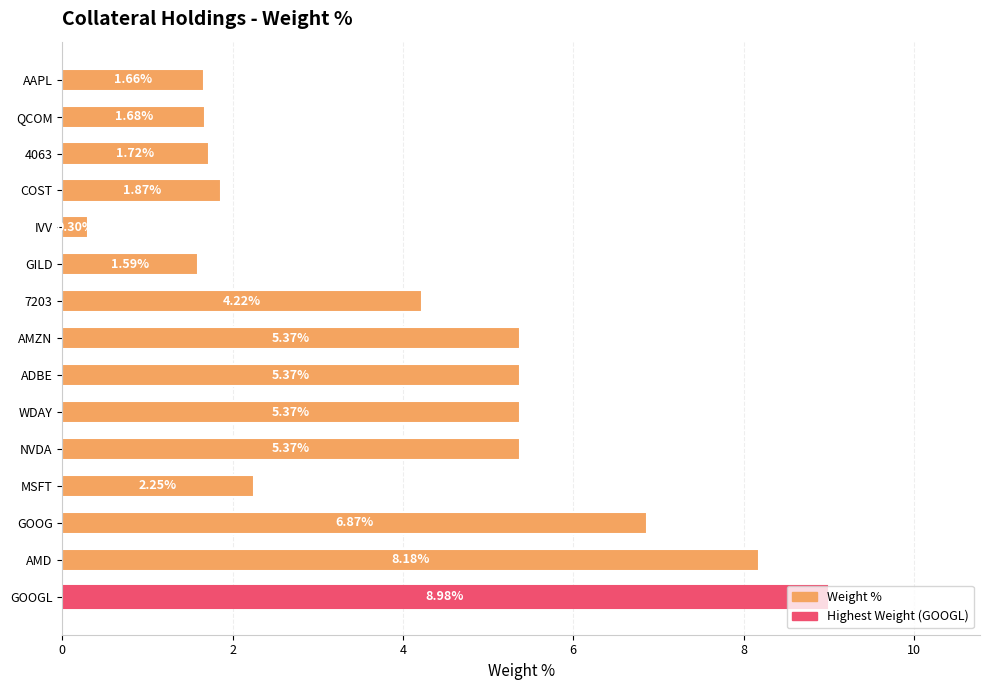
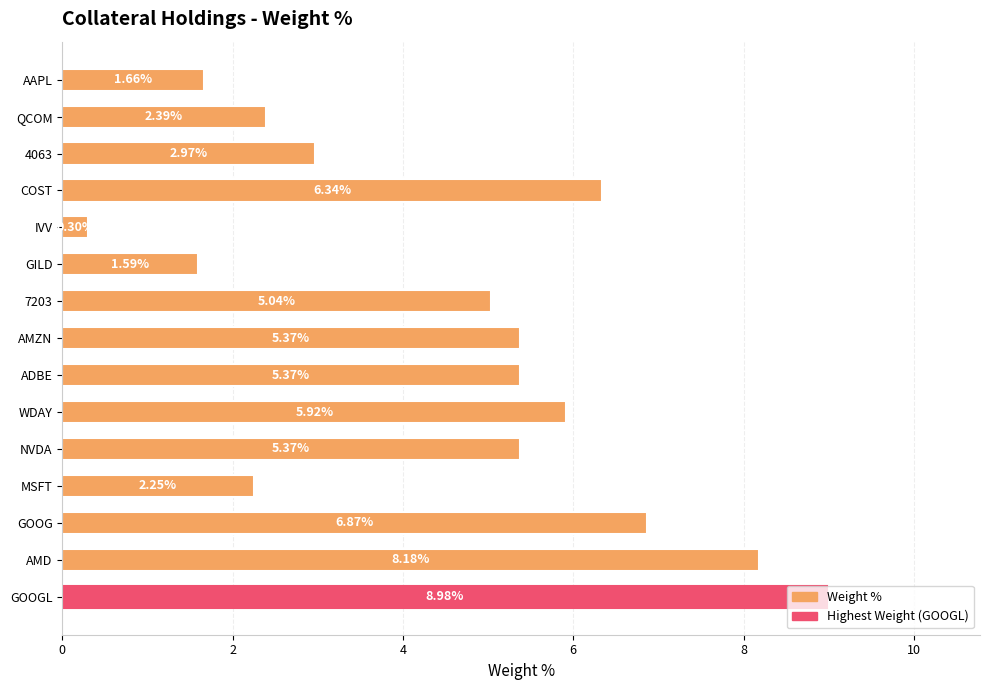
QCOM: 1.68% -> 2.39%
4063: 1.72% -> 2.97%
COST: 1.87% -> 6.34%
7203: 4.22% -> 5.04%
WDAY: 5.37% -> 5.92%
